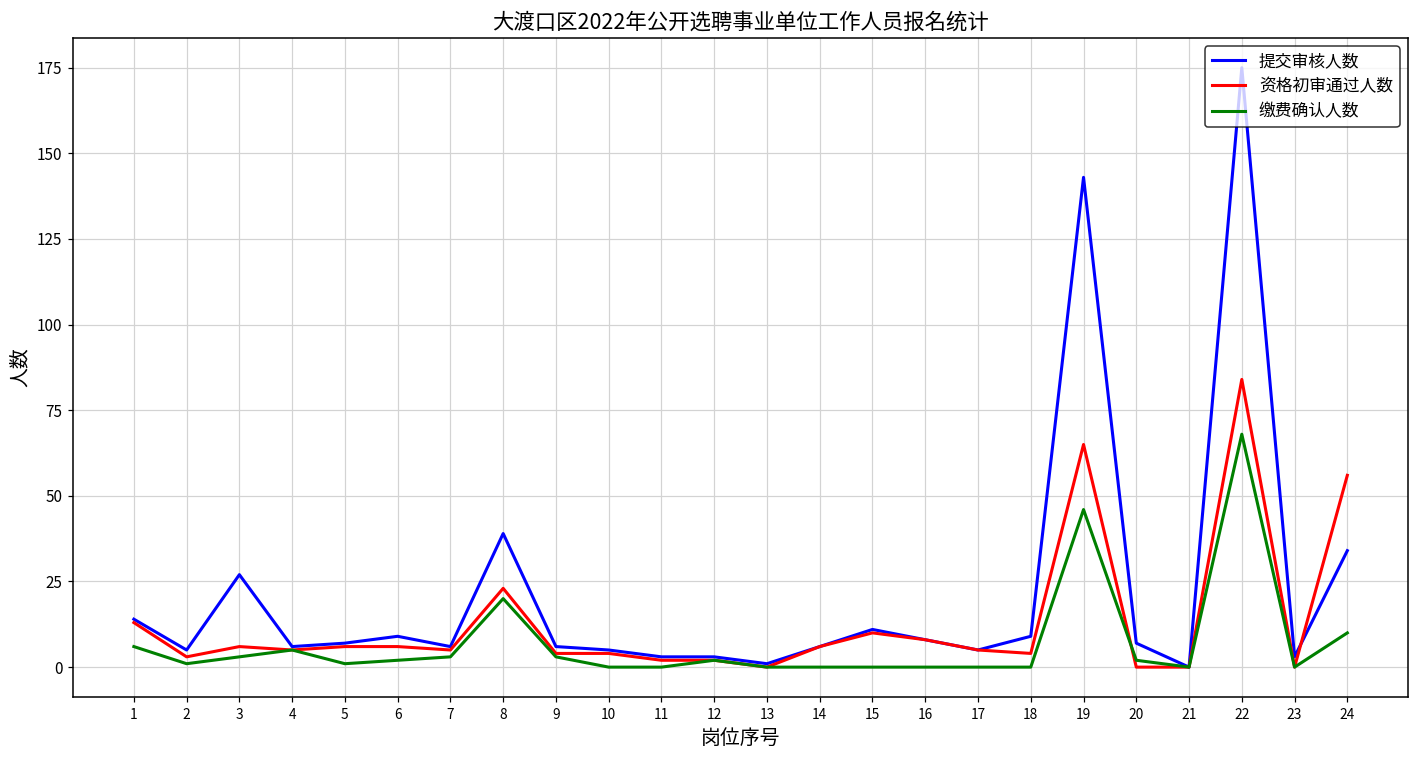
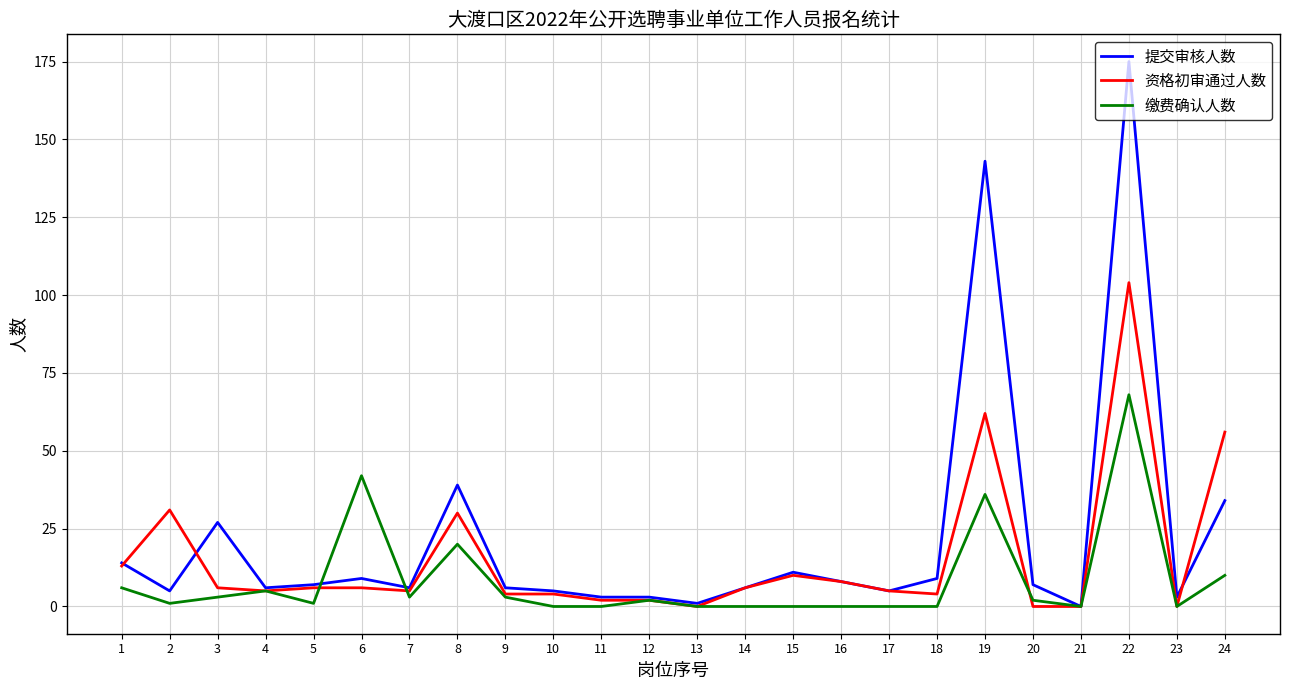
资格初审通过人数, 2: 3 -> 31
缴费确认人数, 6: 2 -> 42
资格初审通过人数, 8: 23 -> 30
资格初审通过人数, 19: 65 -> 62
缴费确认人数, 19: 46 -> 36
资格初审通过人数, 22: 84 -> 104
